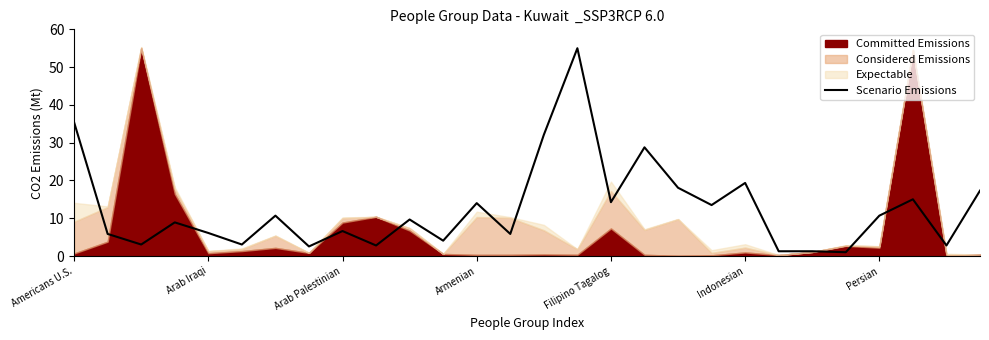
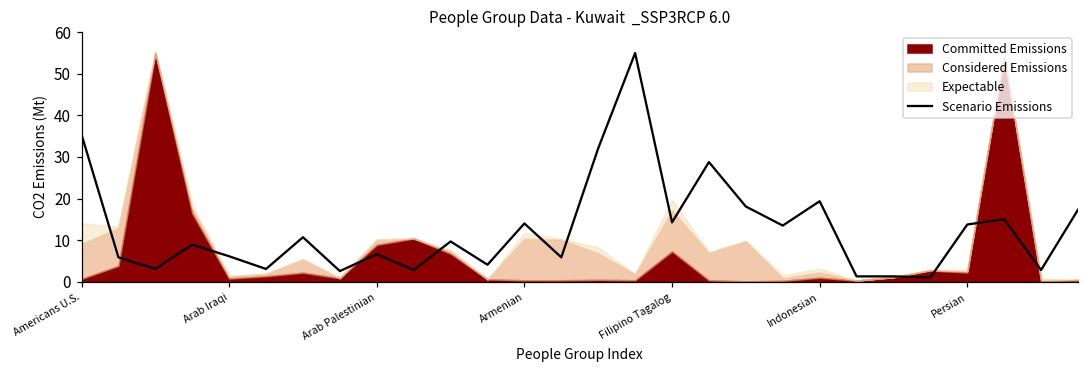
Scenario Emissions, Persian: 11 -> 14
